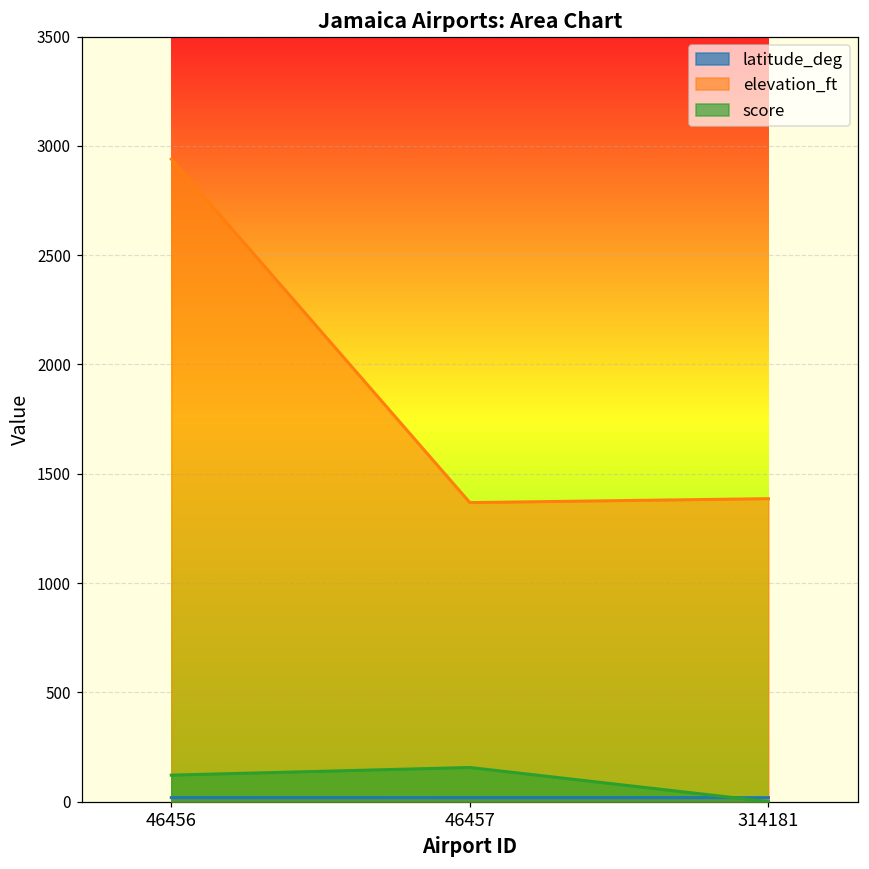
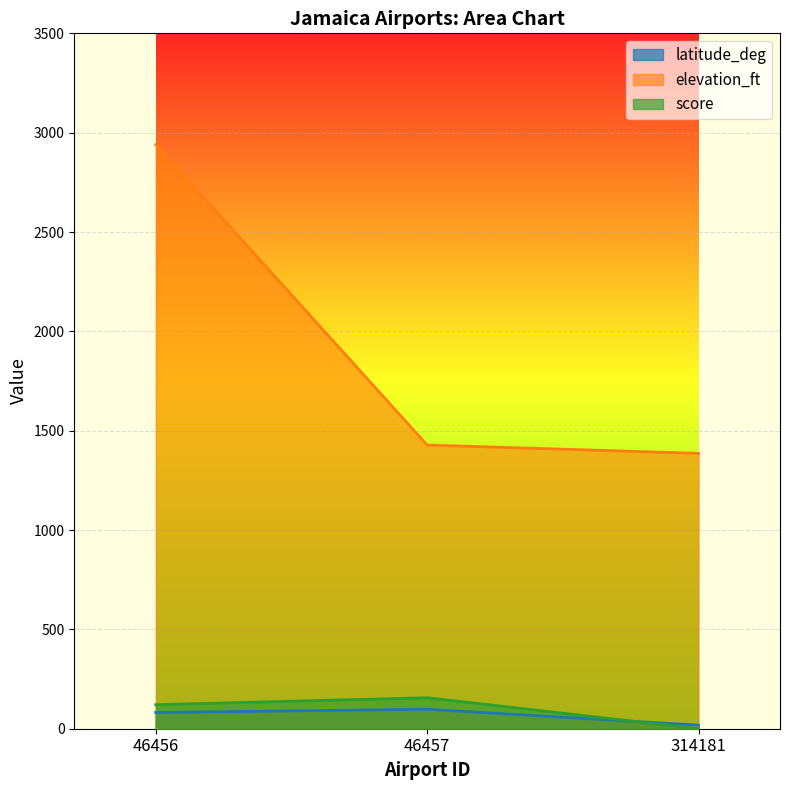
latitude_deg, 46456: 20 -> 80
latitude_deg, 46457: 20 -> 100
elevation_ft, 46457: 1370 -> 1430
